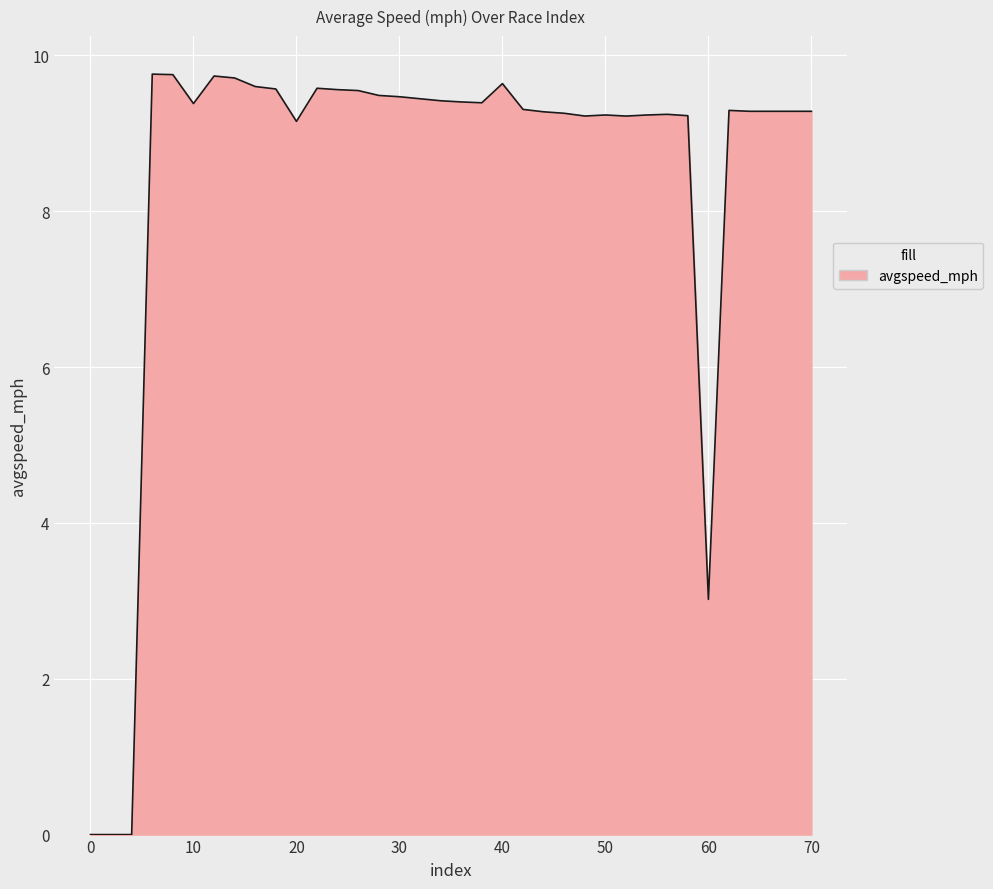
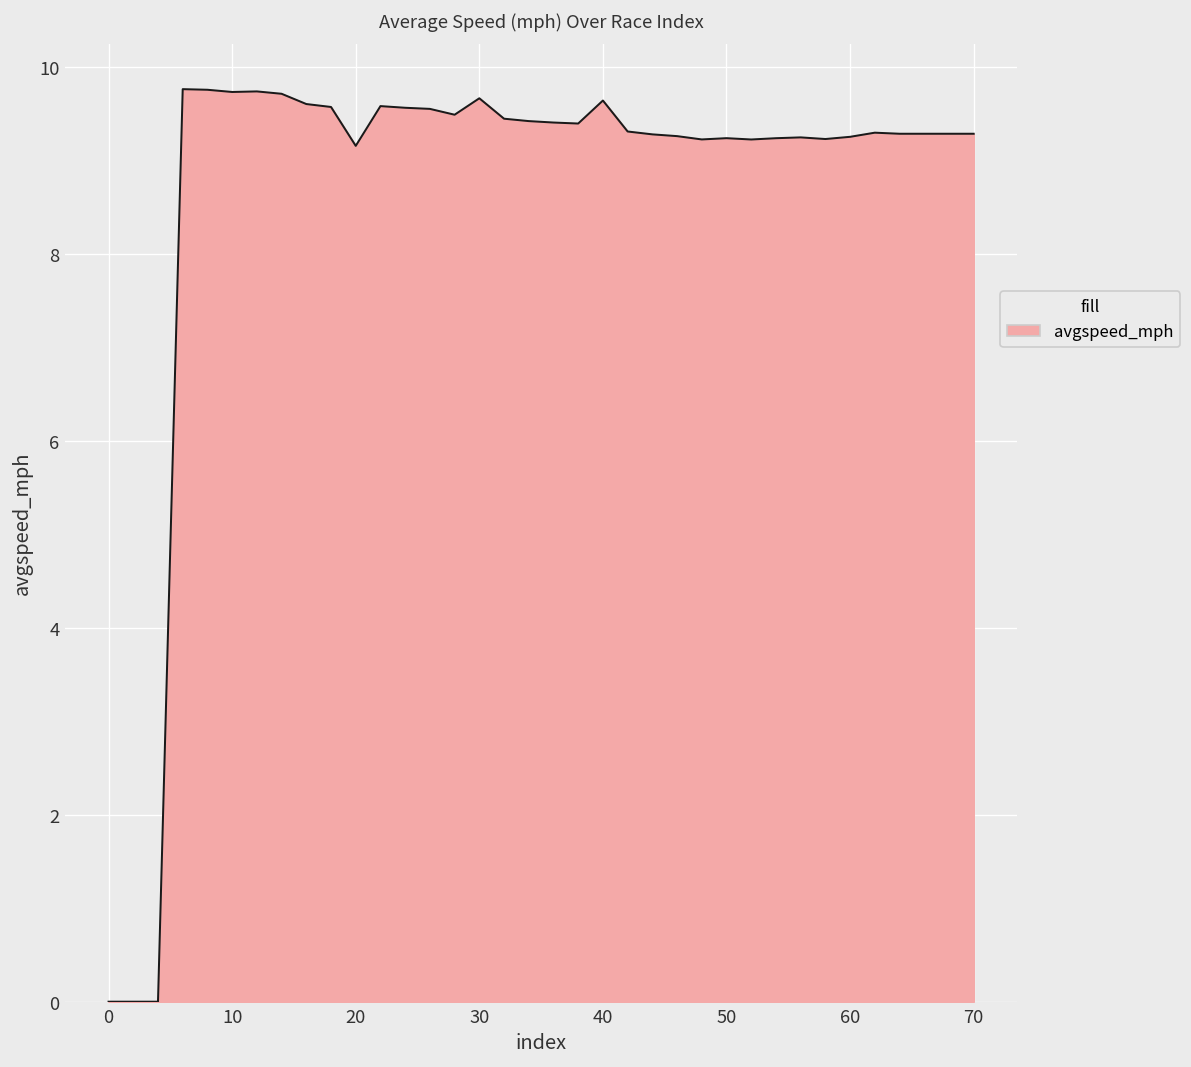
10: 9.4 -> 9.7
30: 9.5 -> 9.7
60: 3.0 -> 9.3
